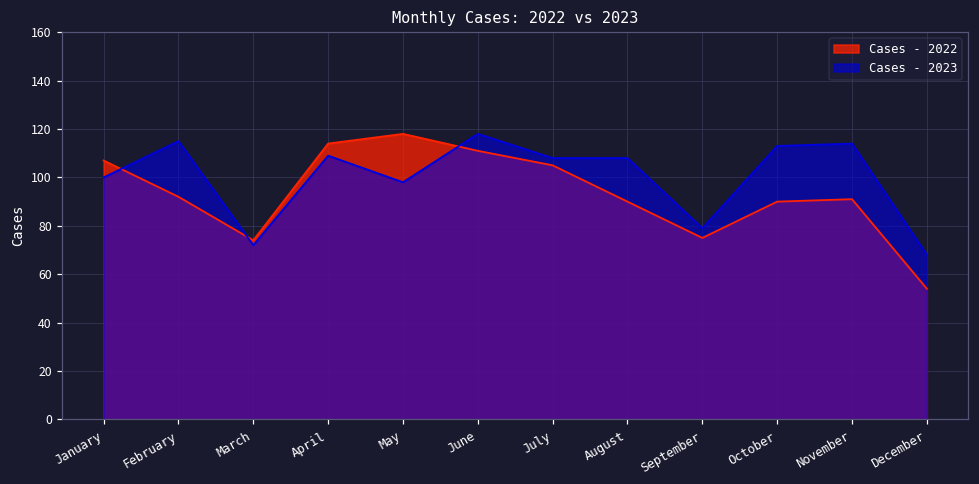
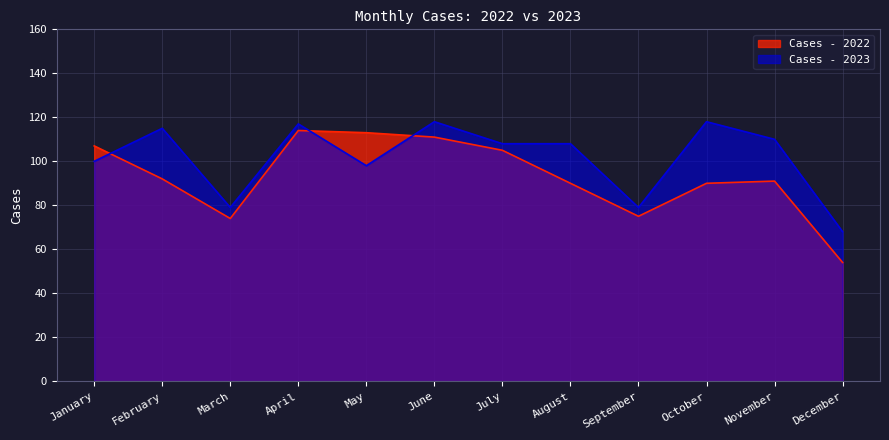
Cases - 2023, March: 72 -> 79
Cases - 2023, April: 109 -> 117
Cases - 2022, May: 118 -> 113
Cases - 2023, October: 113 -> 118
Cases - 2023, November: 114 -> 110
